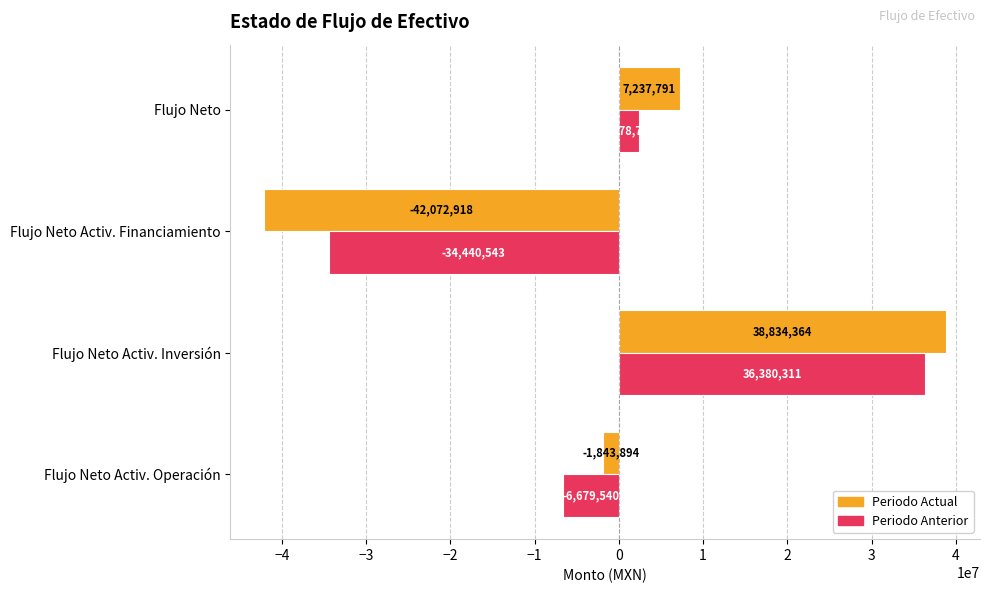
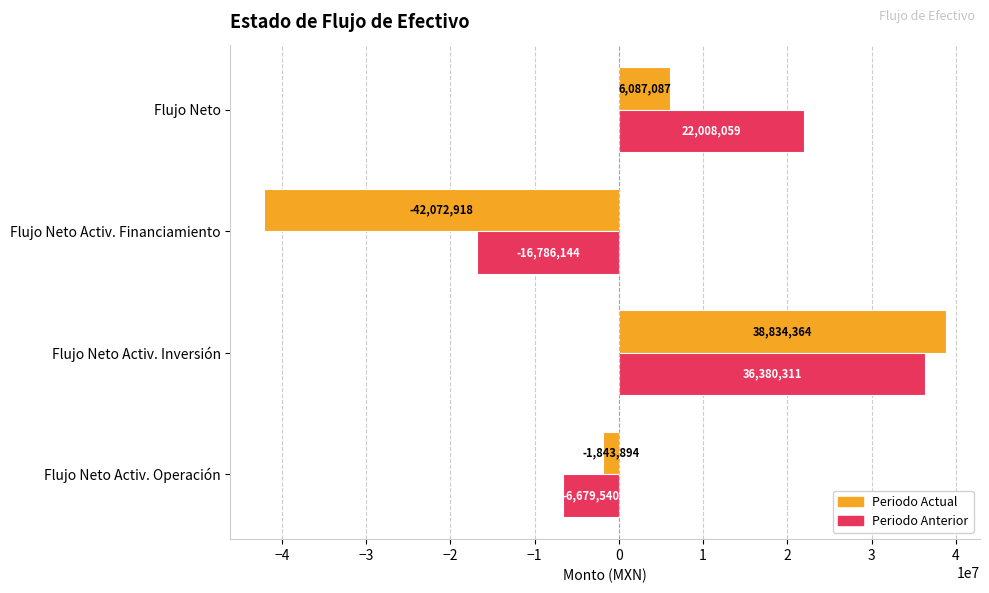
Periodo Actual, Flujo Neto: 7,237,791 -> 6,087,087
Periodo Anterior, Flujo Neto: 2000000 -> 22000000
Periodo Anterior, Flujo Neto Activ. Financiamiento: -34,440,543 -> -16,786,144
